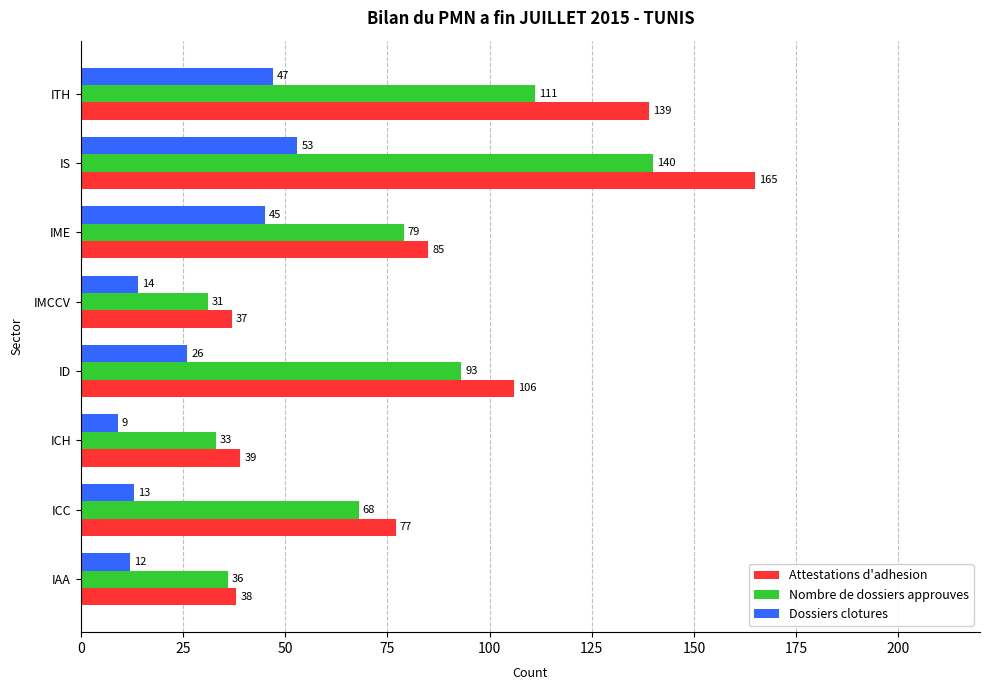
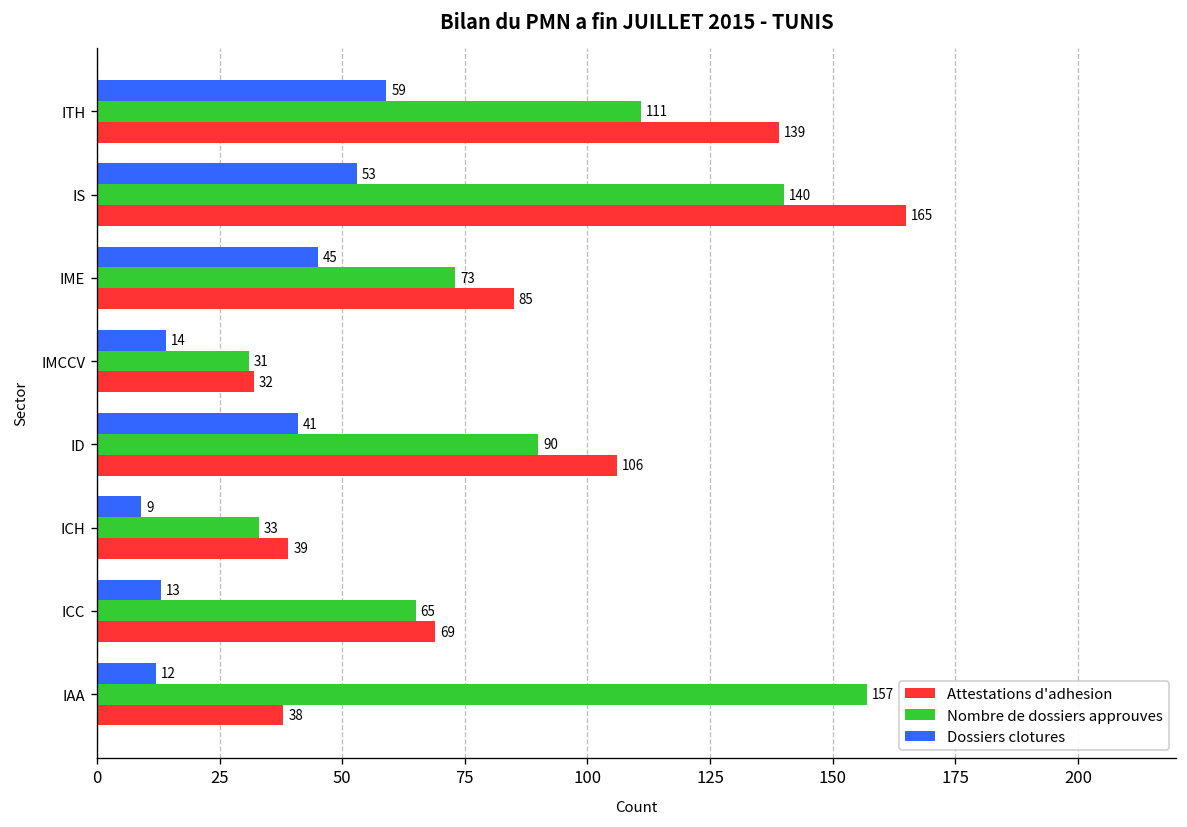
Dossiers clotures, ITH: 47 -> 59
Nombre de dossiers approuves, IME: 79 -> 73
Attestations d'adhesion, IMCCV: 37 -> 32
Dossiers clotures, ID: 26 -> 41
Nombre de dossiers approuves, ID: 93 -> 90
Nombre de dossiers approuves, ICC: 68 -> 65
Attestations d'adhesion, ICC: 77 -> 69
Nombre de dossiers approuves, IAA: 36 -> 157
